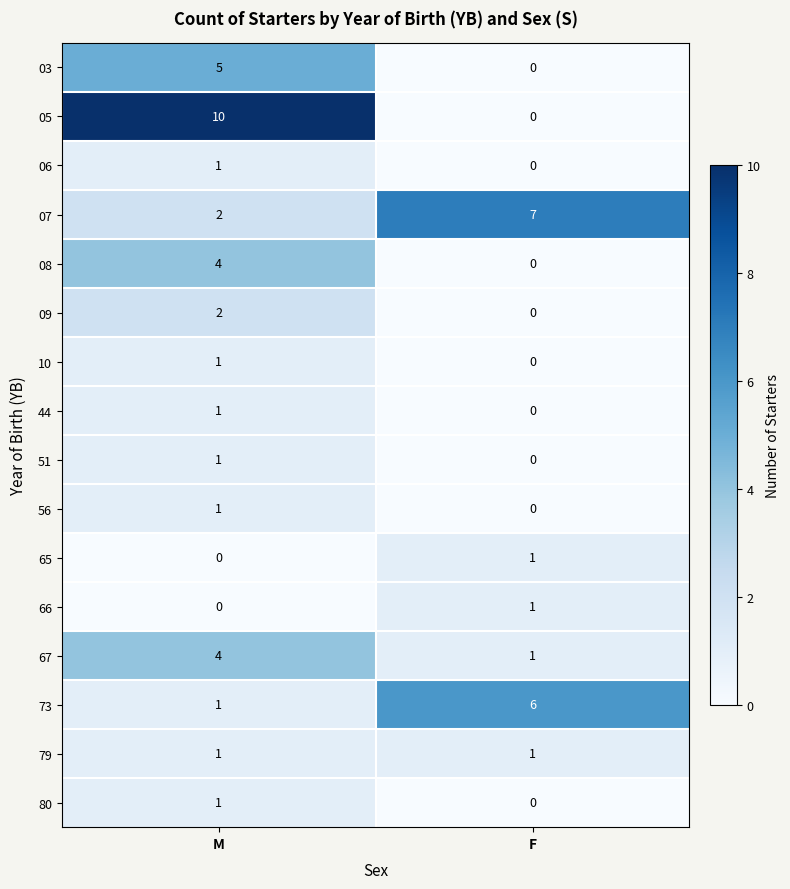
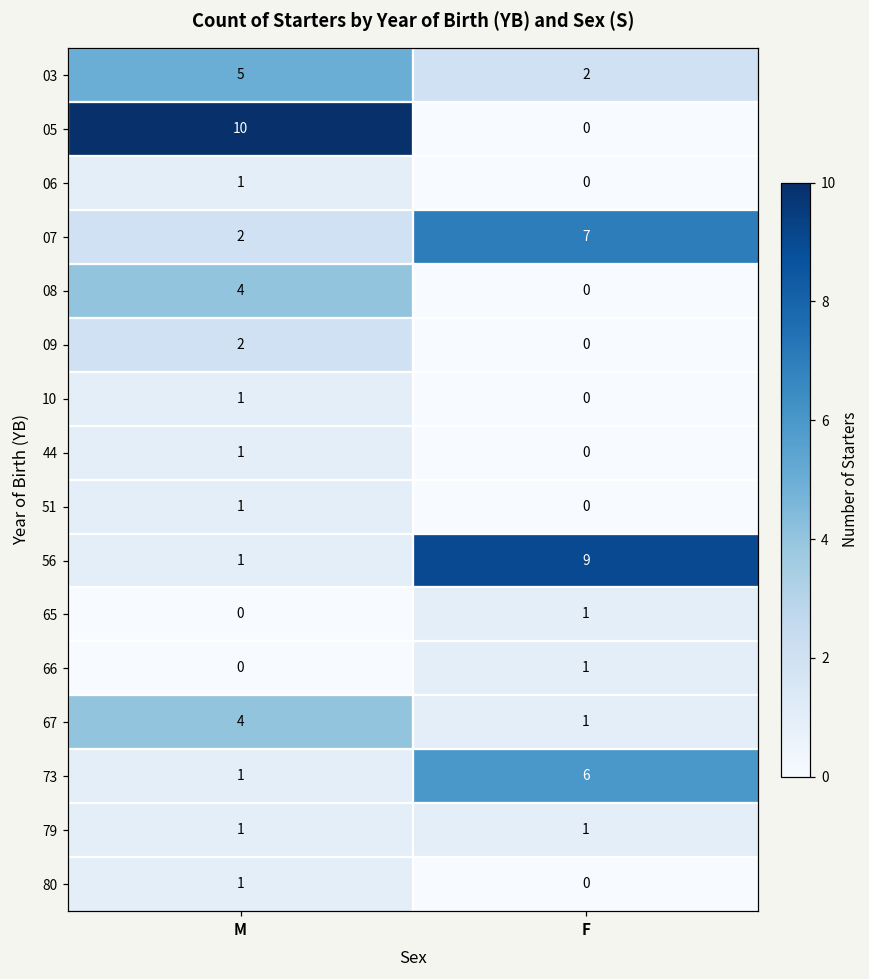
03, F: 0 -> 2
56, F: 0 -> 9
